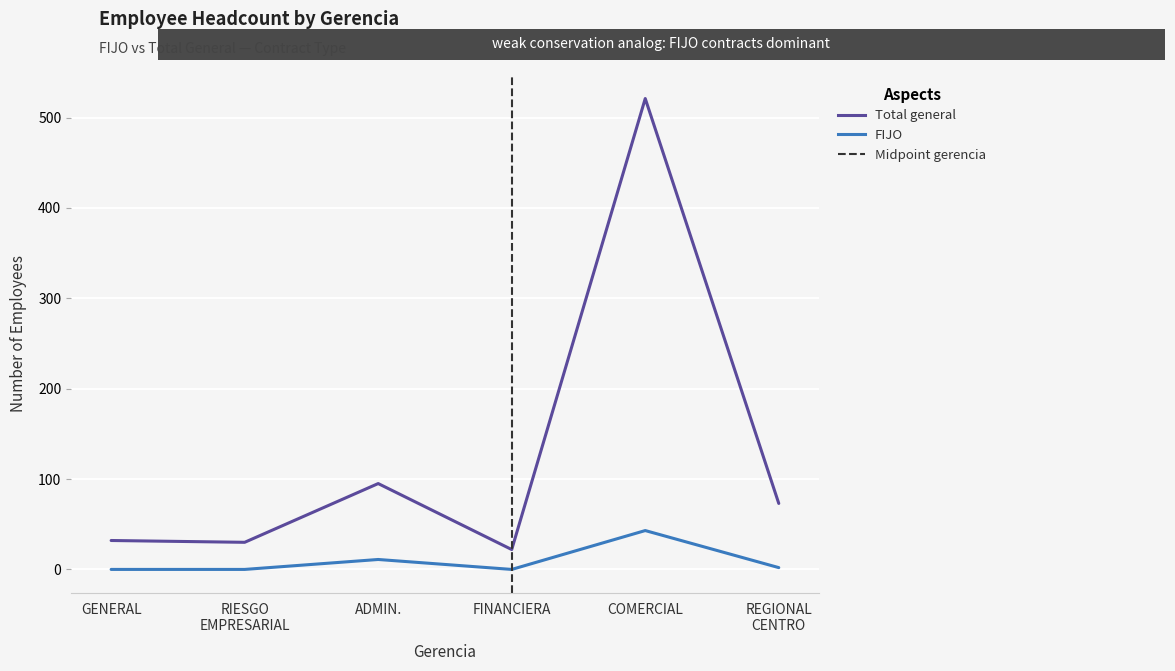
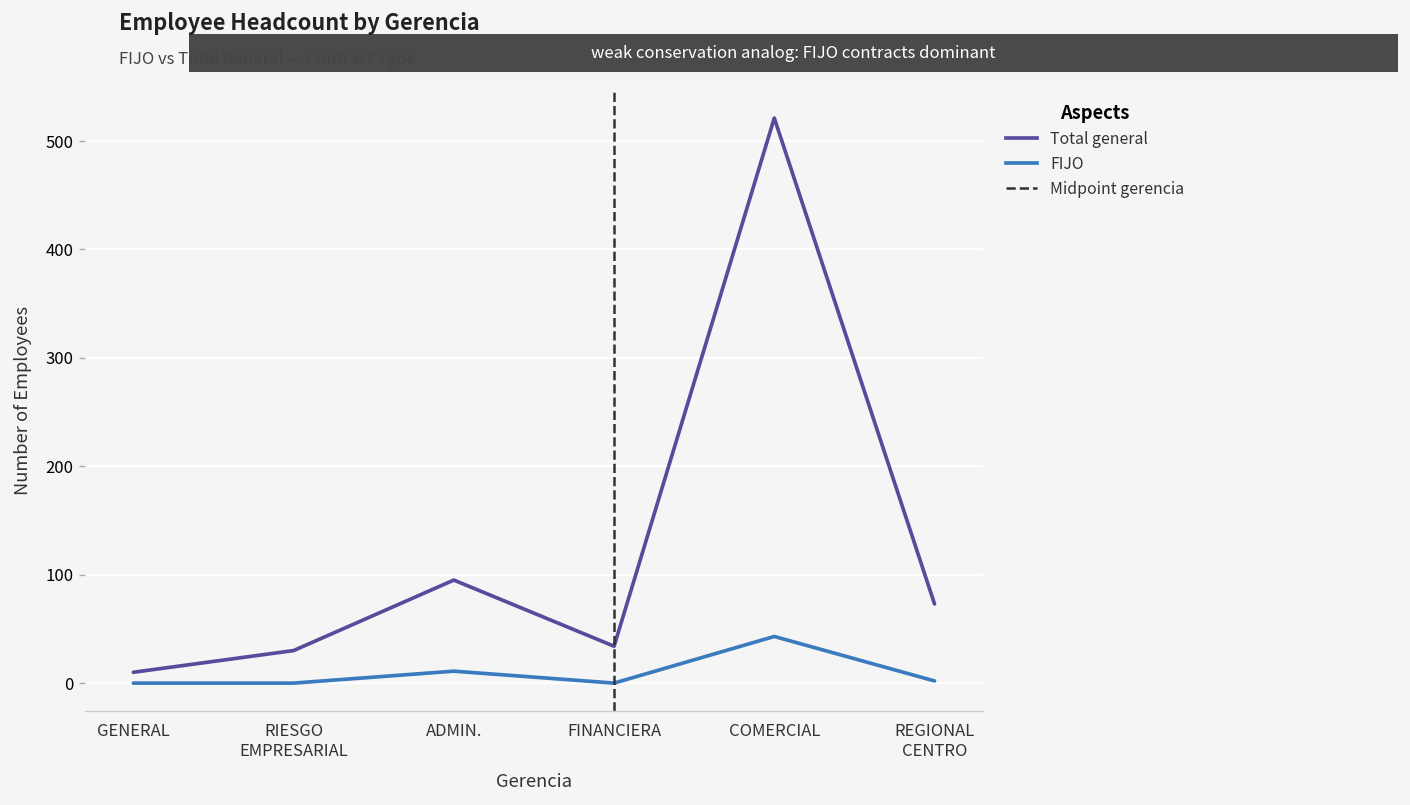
Total general, GENERAL: 30 -> 10
Total general, FINANCIERA: 20 -> 30
